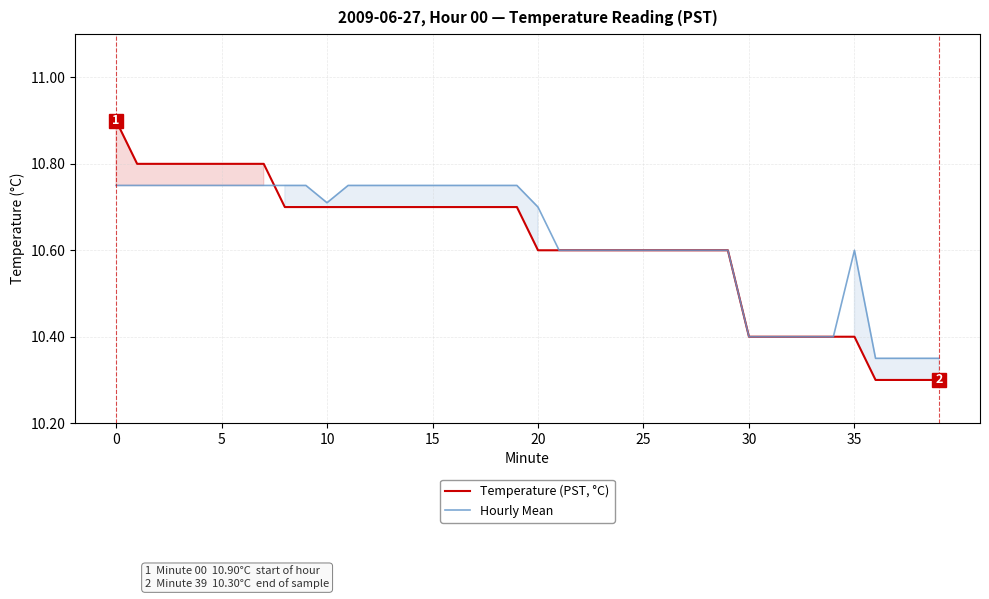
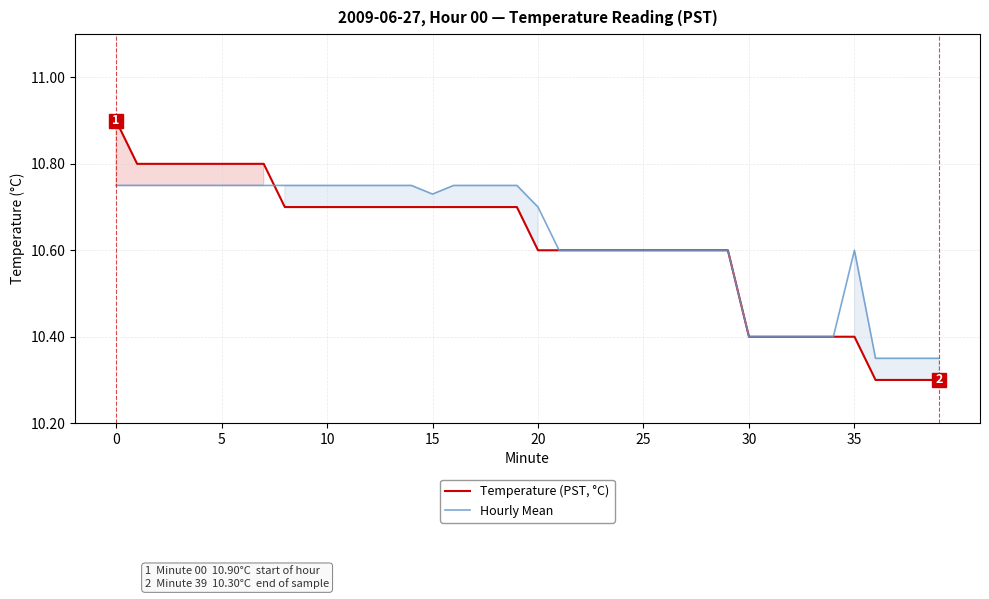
Hourly Mean, 10: 10.71 -> 10.75
Hourly Mean, 15: 10.75 -> 10.73
